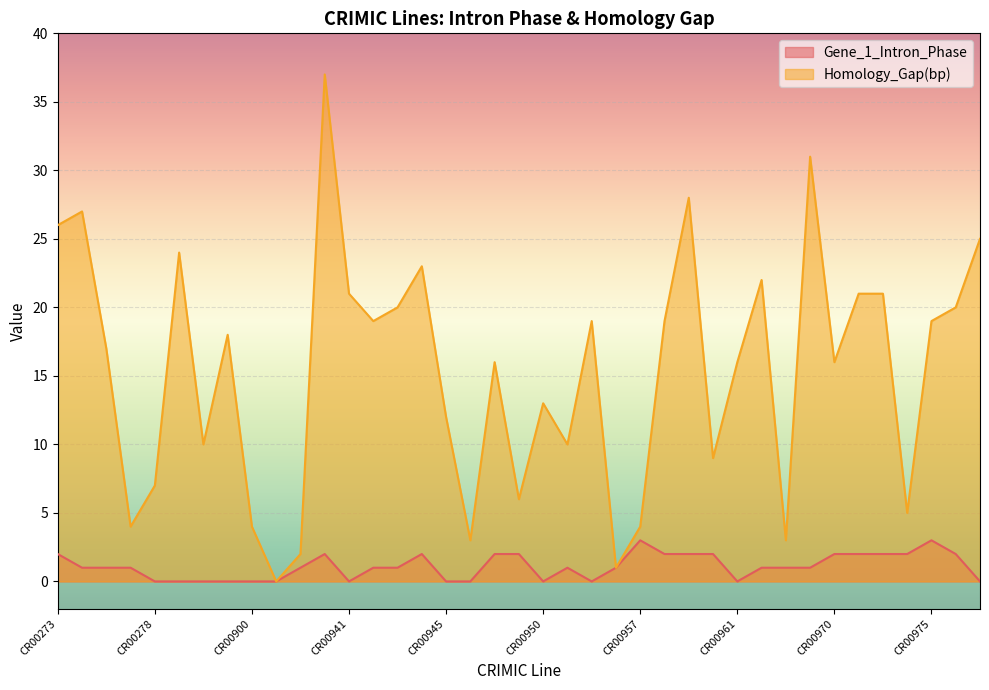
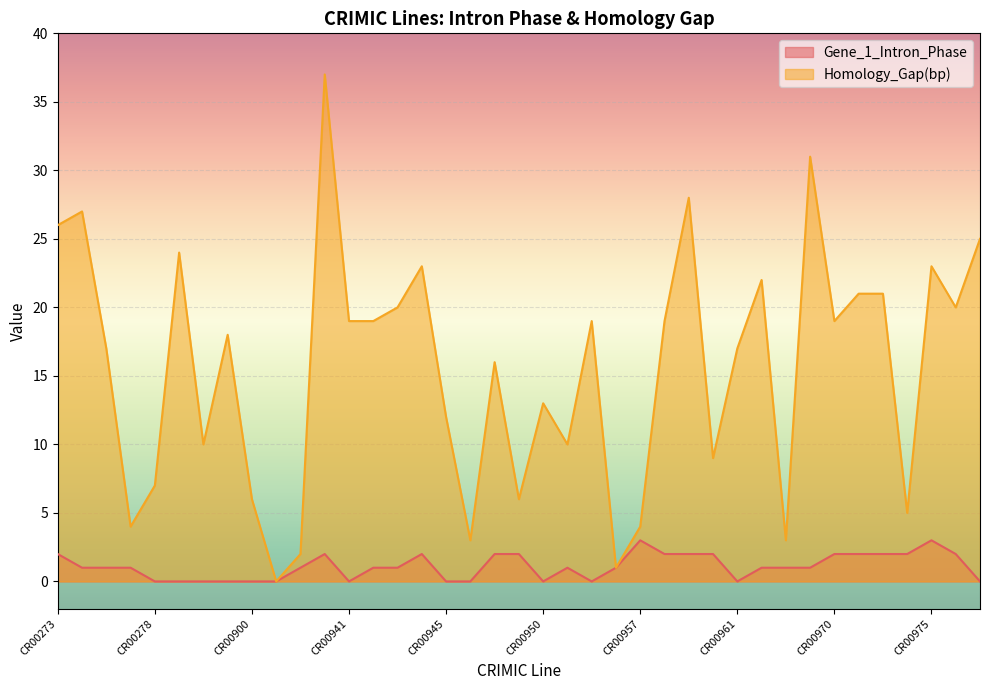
Homology_Gap(bp), CR00900: 4 -> 6
Homology_Gap(bp), CR00941: 21 -> 19
Homology_Gap(bp), CR00961: 16 -> 17
Homology_Gap(bp), CR00970: 16 -> 19
Homology_Gap(bp), CR00975: 19 -> 23
